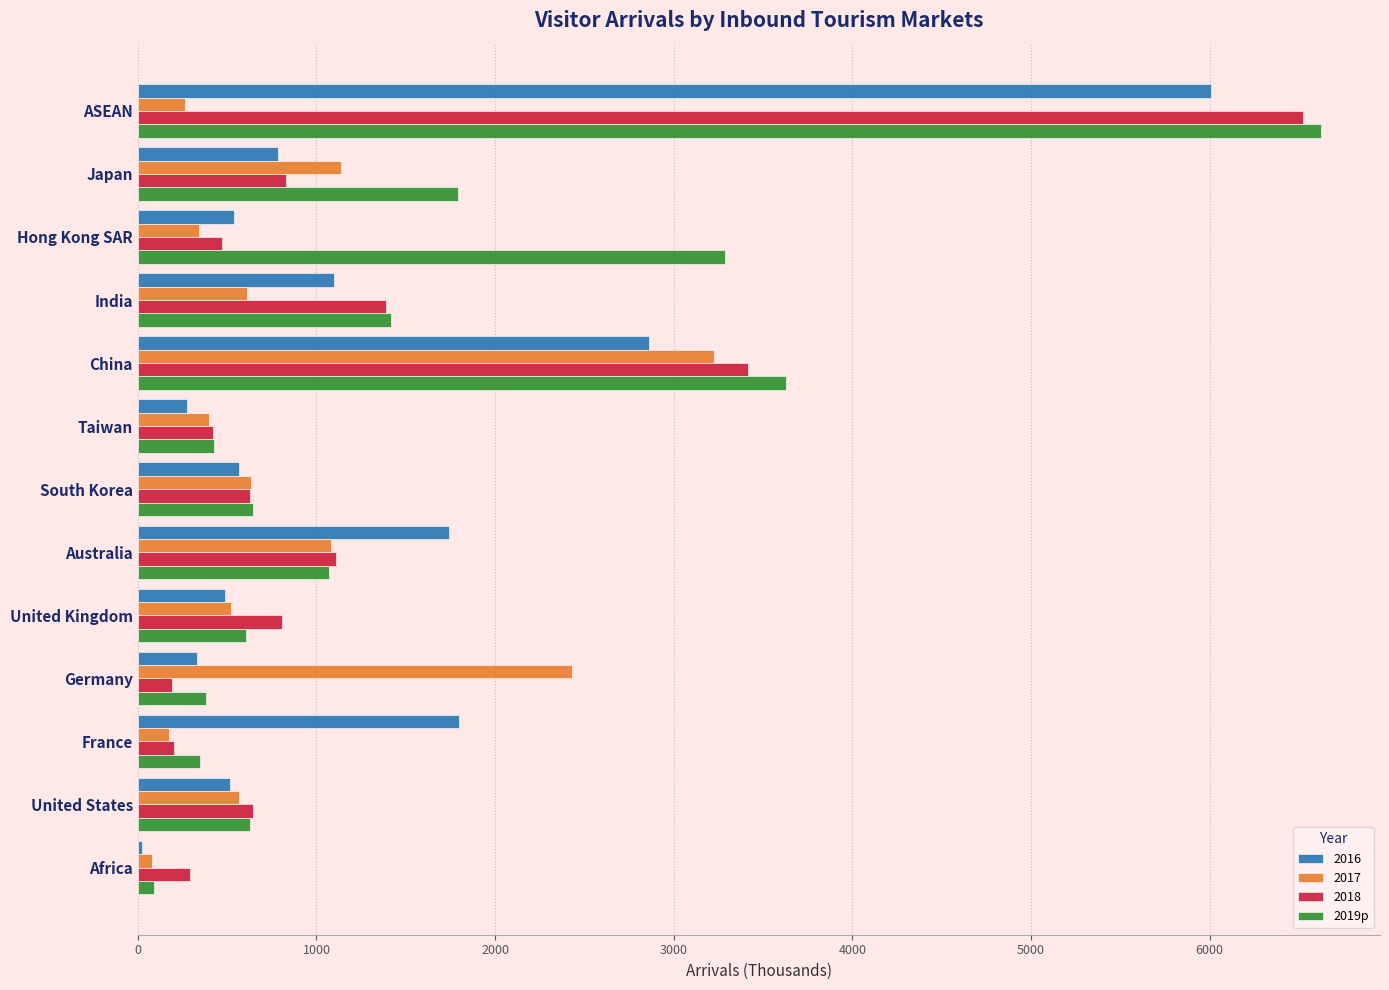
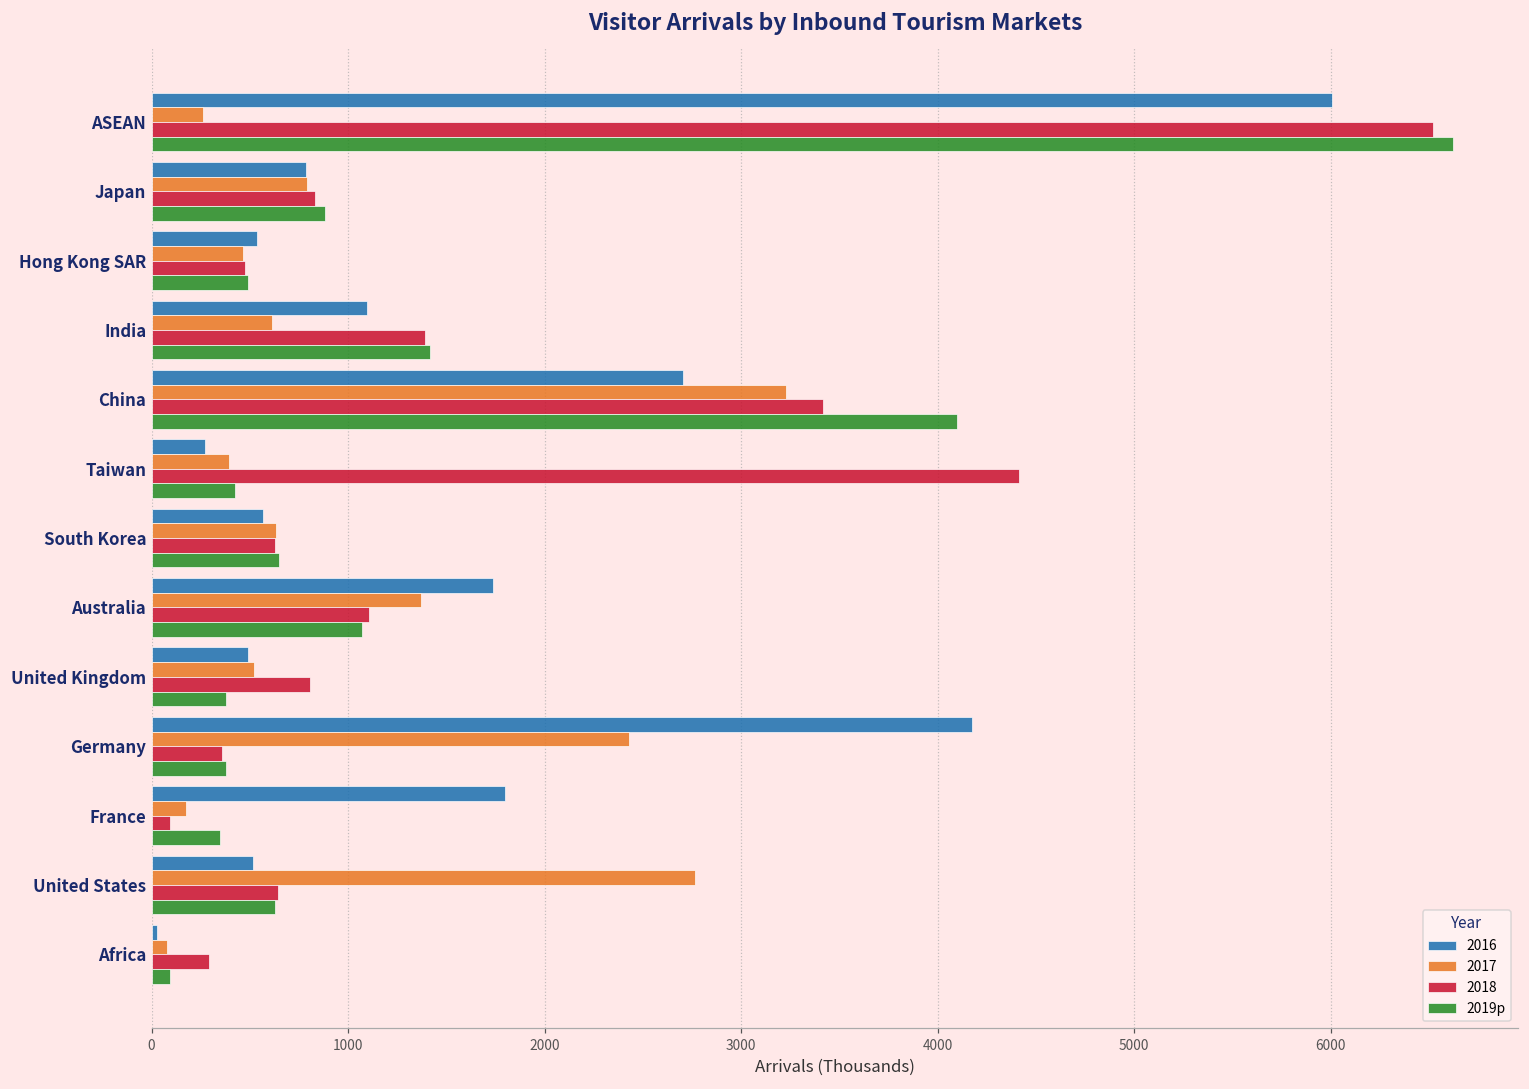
2017, Japan: 1140 -> 790
2019p, Japan: 1790 -> 880
2017, Hong Kong SAR: 340 -> 470
2019p, Hong Kong SAR: 3290 -> 490
2016, China: 2860 -> 2700
2019p, China: 3630 -> 4100
2018, Taiwan: 420 -> 4420
2017, Australia: 1080 -> 1370
2019p, United Kingdom: 610 -> 380
2016, Germany: 330 -> 4180
2018, Germany: 190 -> 360
2018, France: 200 -> 90
2017, United States: 570 -> 2770
